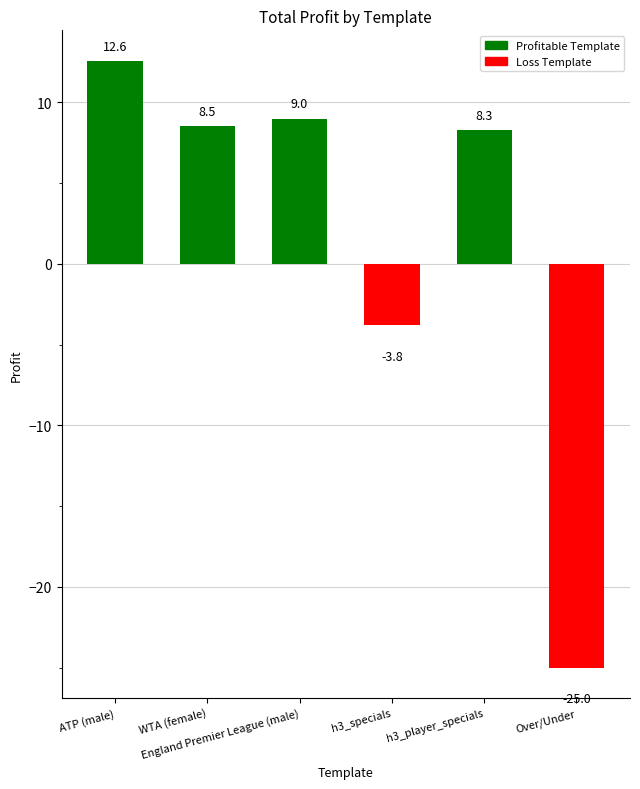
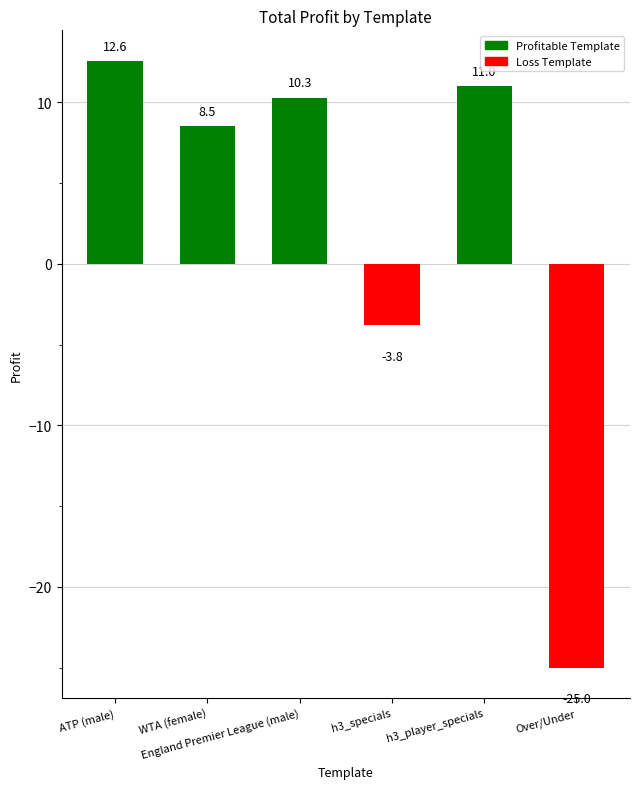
England Premier League (male): 9.0 -> 10.3
h3_player_specials: 8.3 -> 11.0
